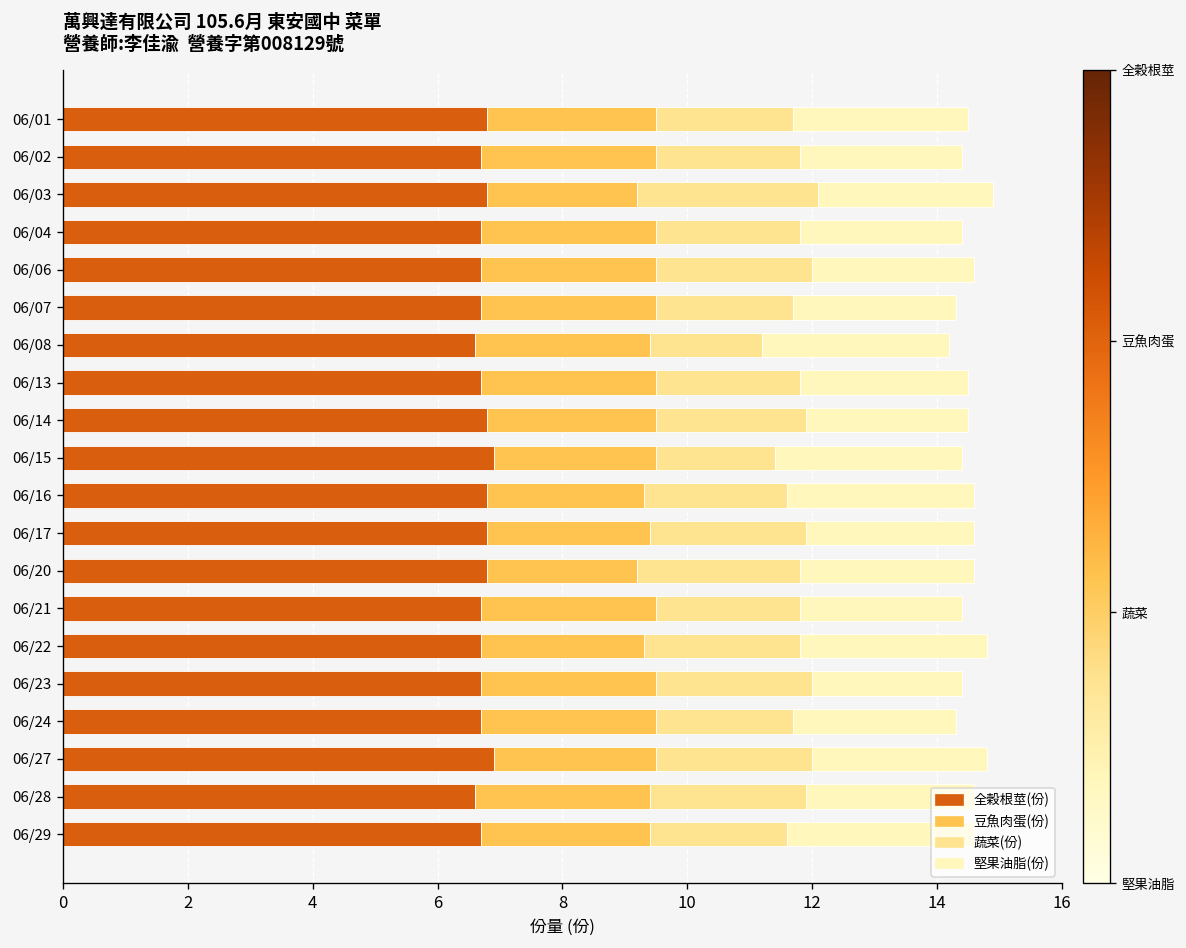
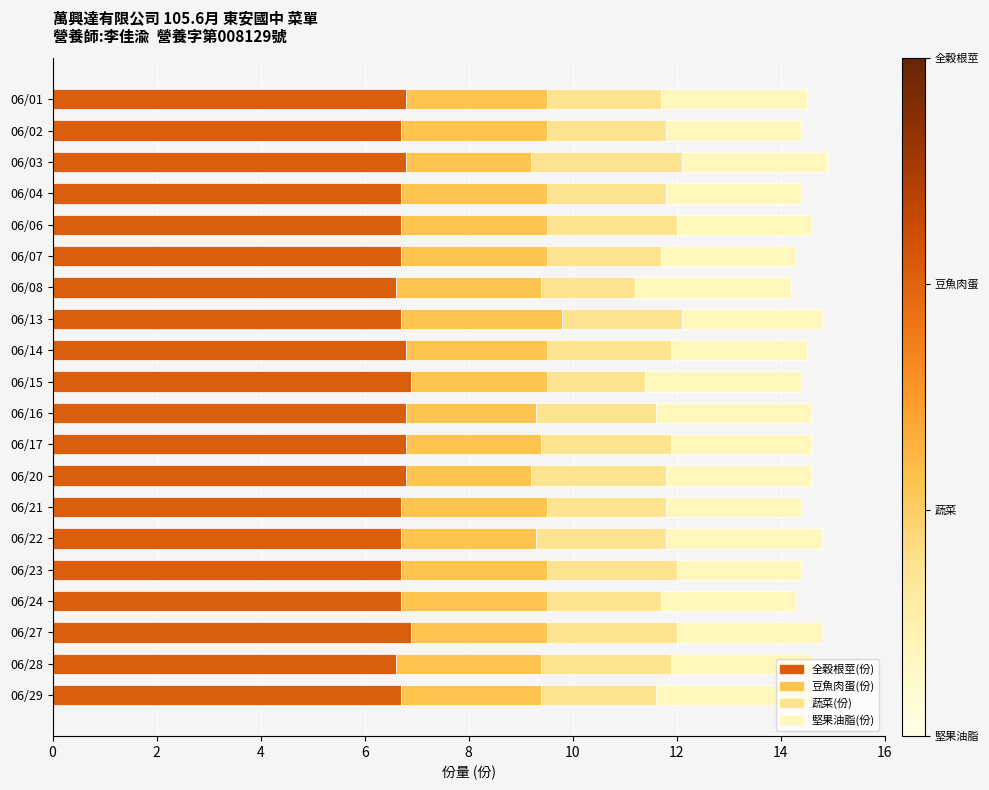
豆魚肉蛋(份), 06/13: 2.8 -> 3.1
